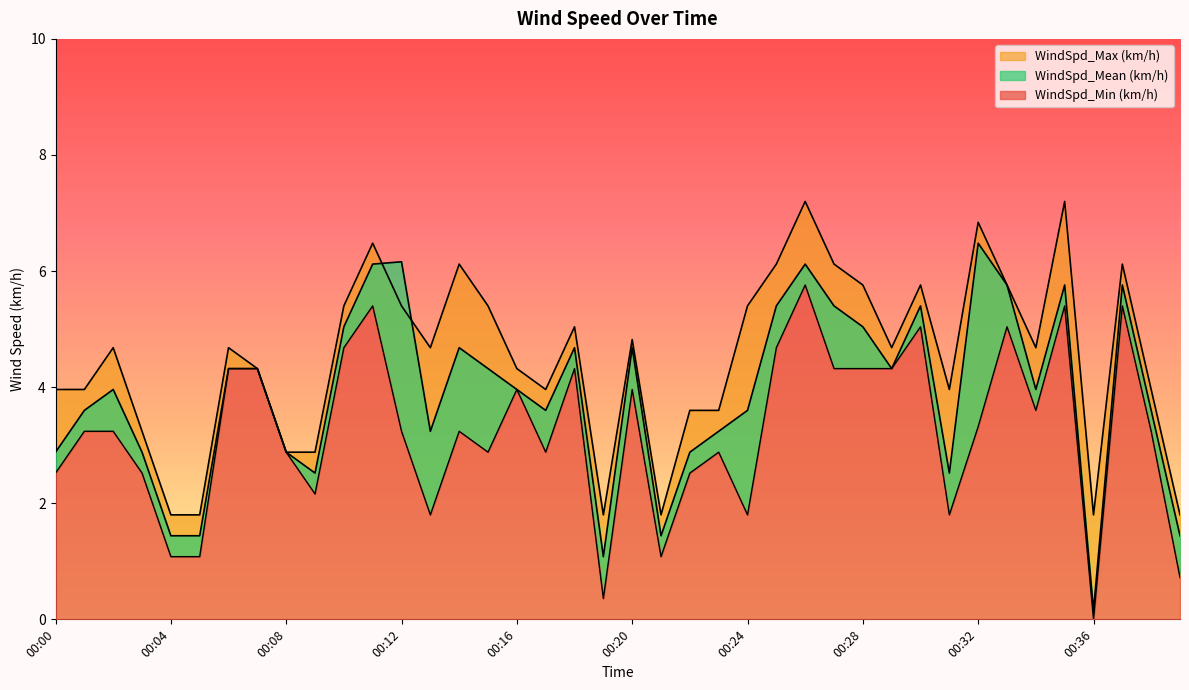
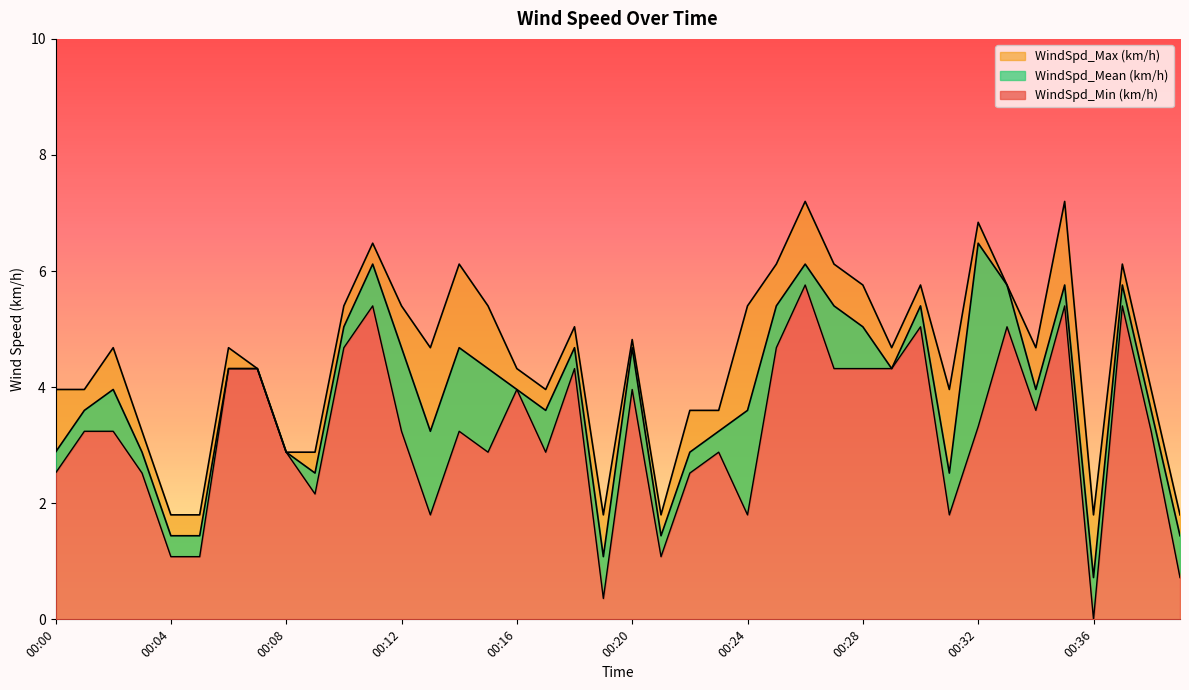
WindSpd_Mean (km/h), 00:12: 6.2 -> 4.7
WindSpd_Mean (km/h), 00:36: 0.2 -> 0.7
